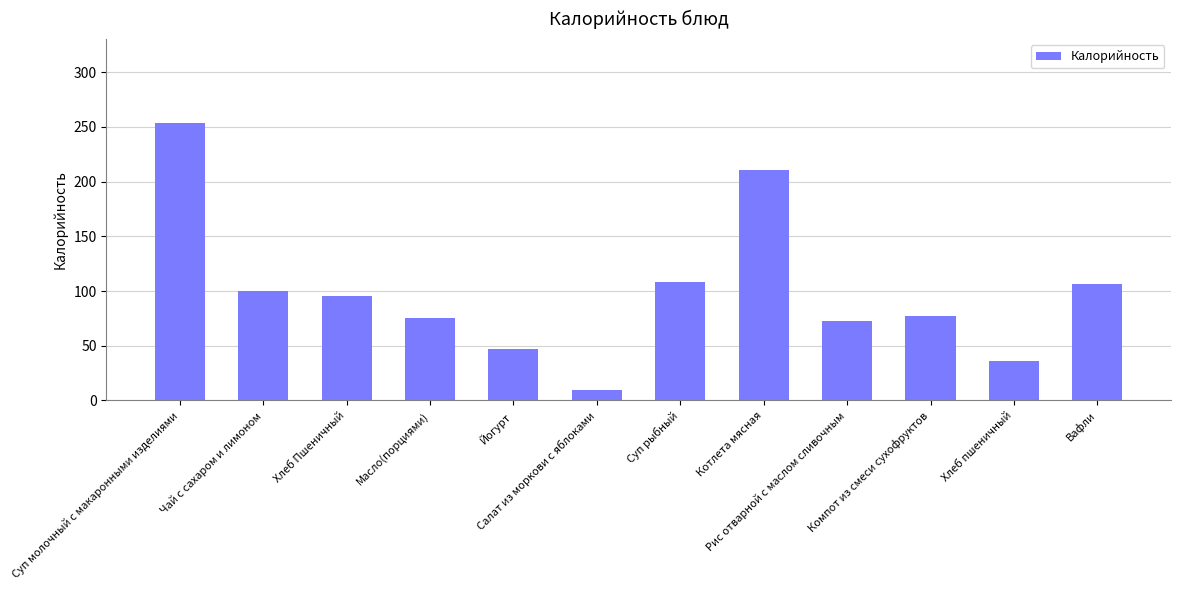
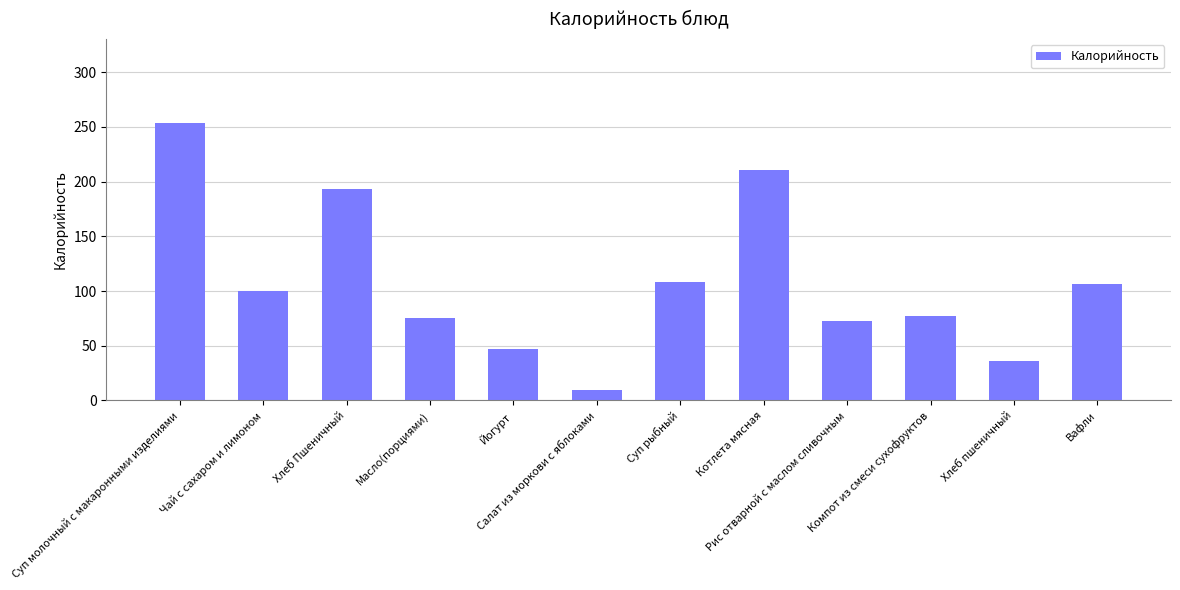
Хлеб Пшеничный: 95 -> 193
